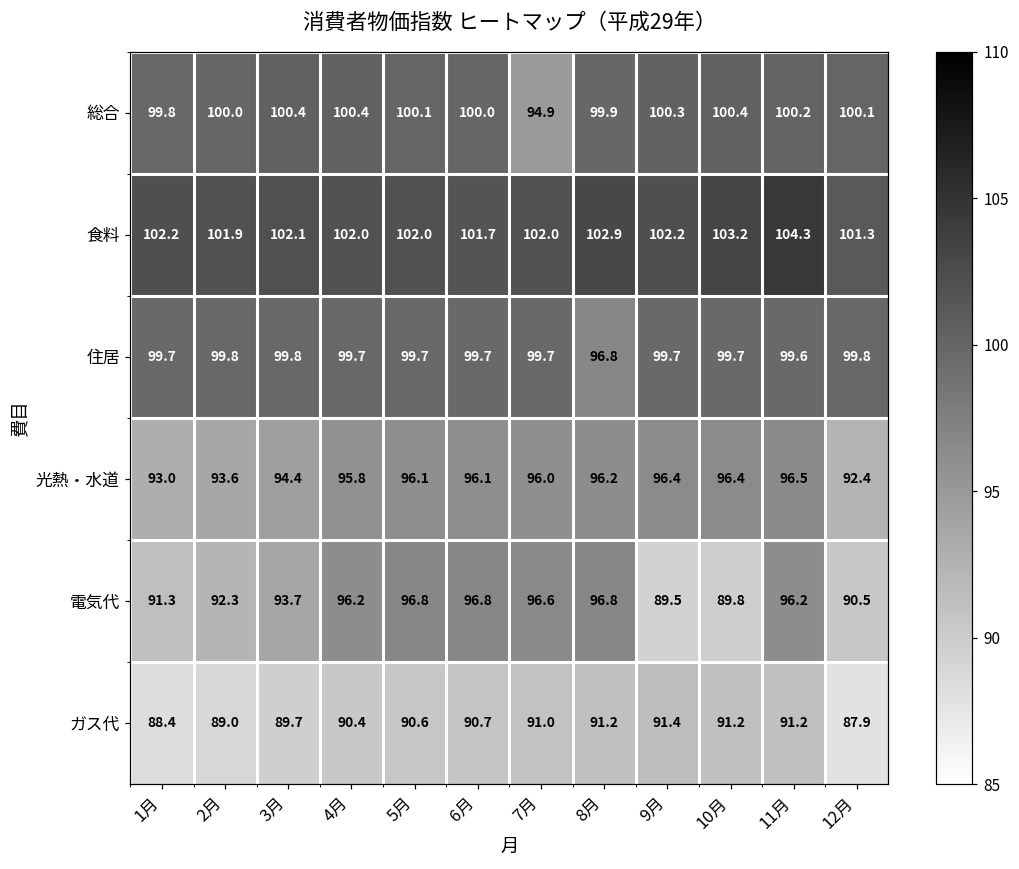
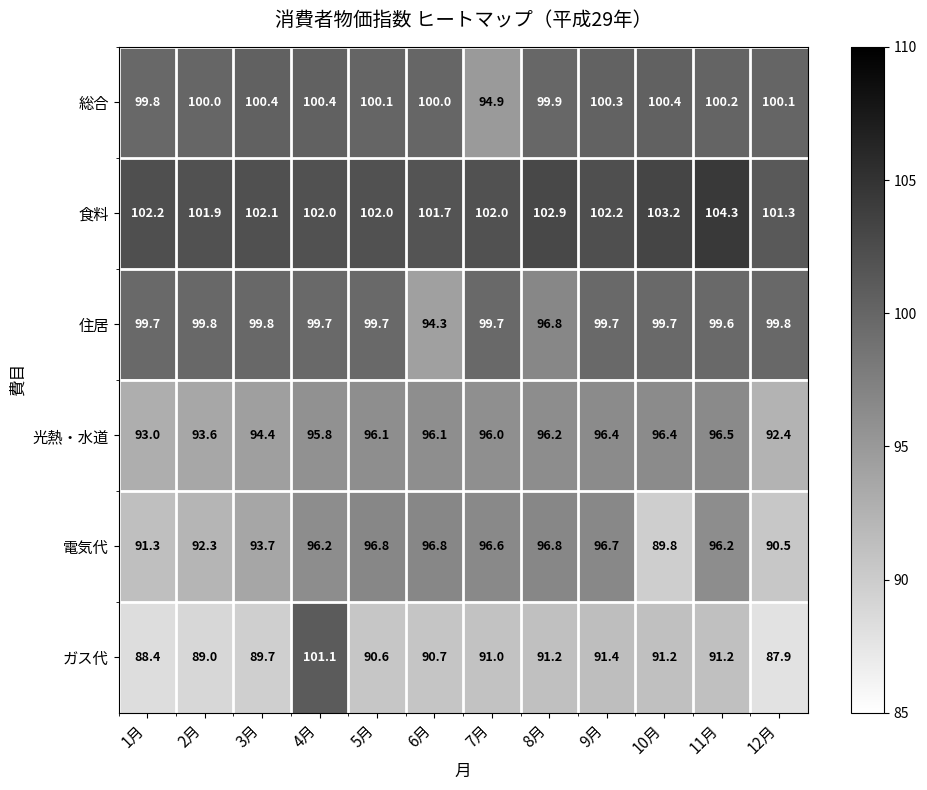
住居, 6月: 99.7 -> 94.3
電気代, 9月: 89.5 -> 96.7
ガス代, 4月: 90.4 -> 101.1
